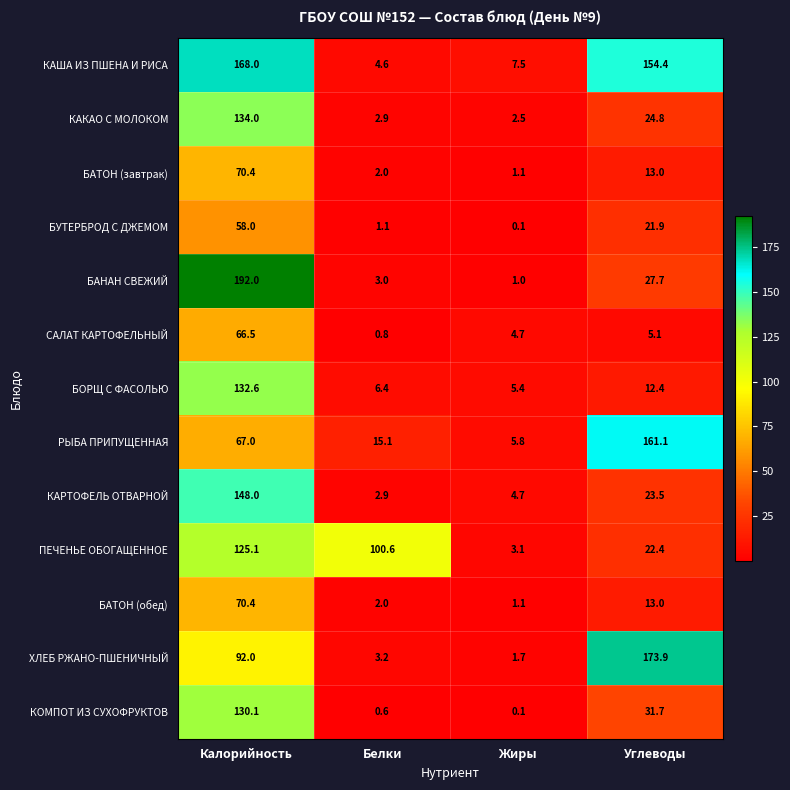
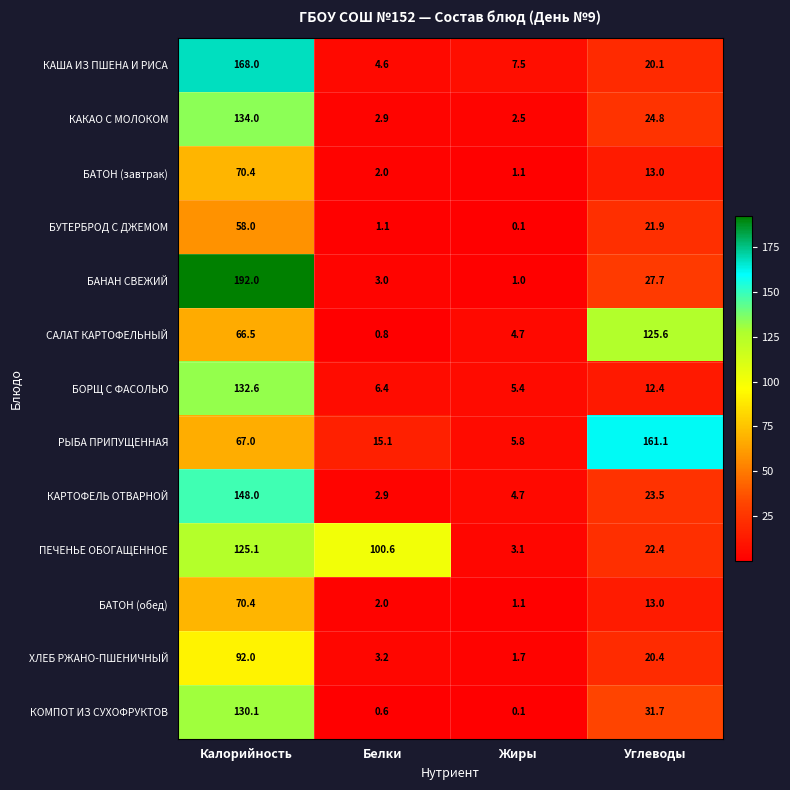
КАША ИЗ ПШЕНА И РИСА, Углеводы: 154.4 -> 20.1
САЛАТ КАРТОФЕЛЬНЫЙ, Углеводы: 5.1 -> 125.6
ХЛЕБ РЖАНО-ПШЕНИЧНЫЙ, Углеводы: 173.9 -> 20.4
